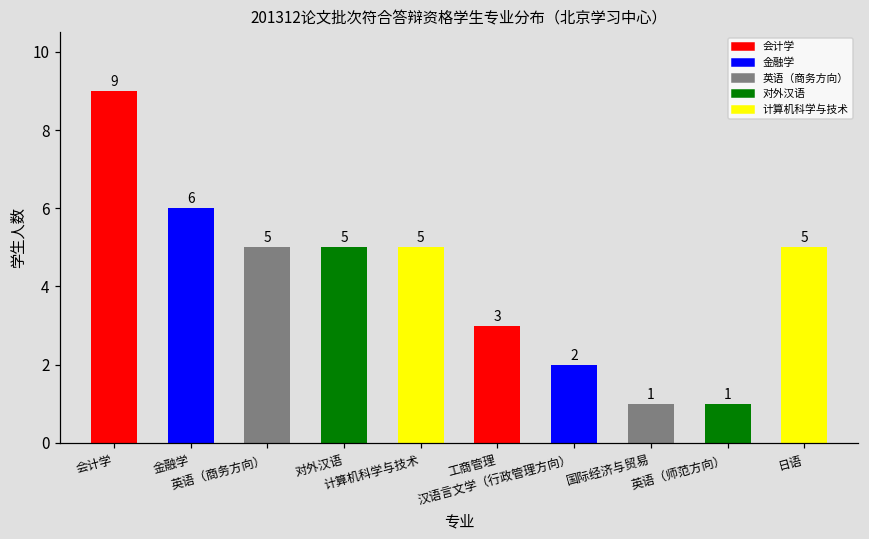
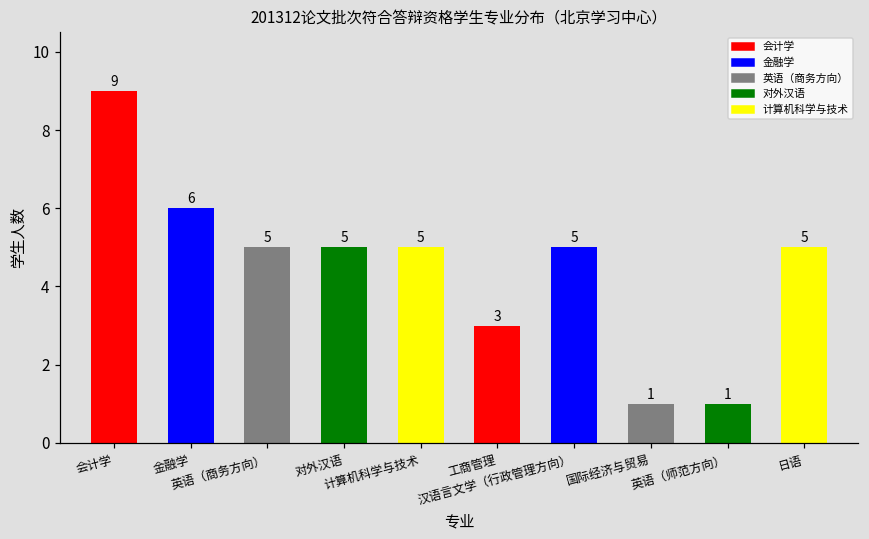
汉语言文学（行政管理方向）: 2 -> 5
